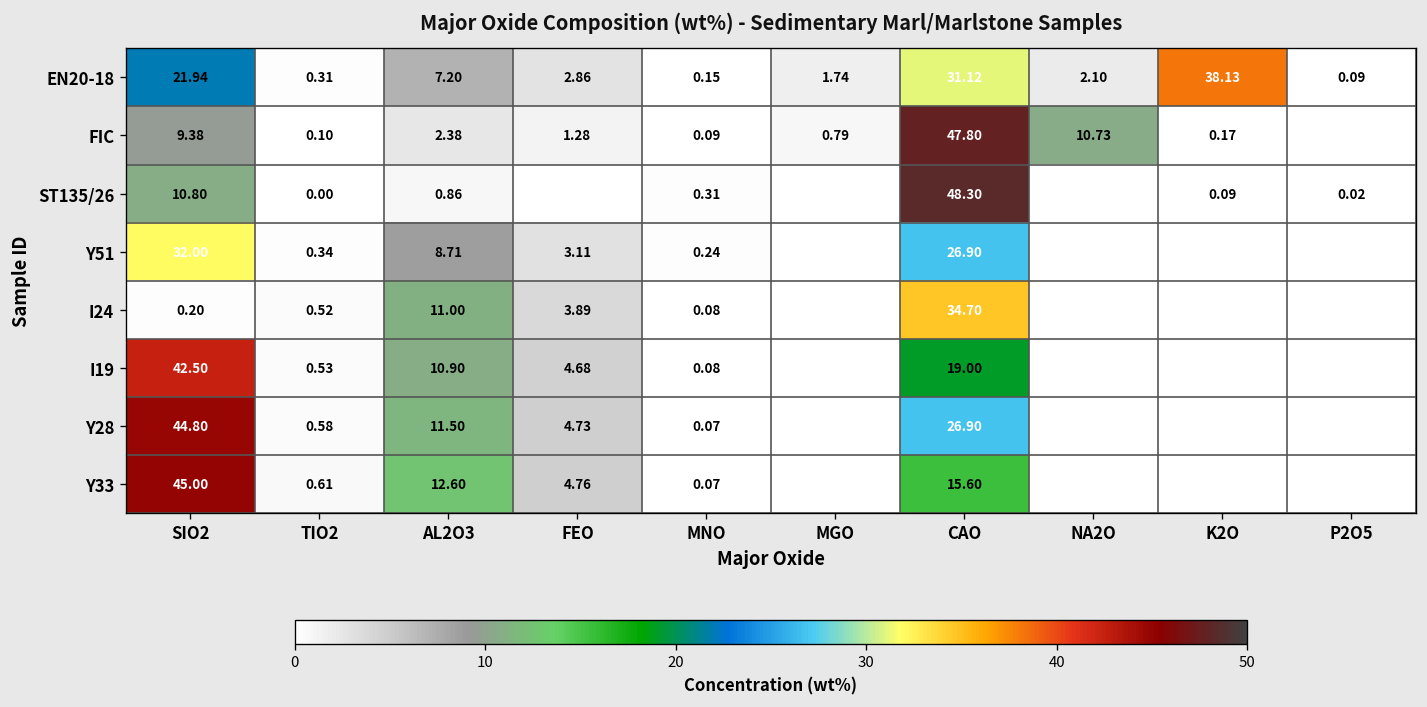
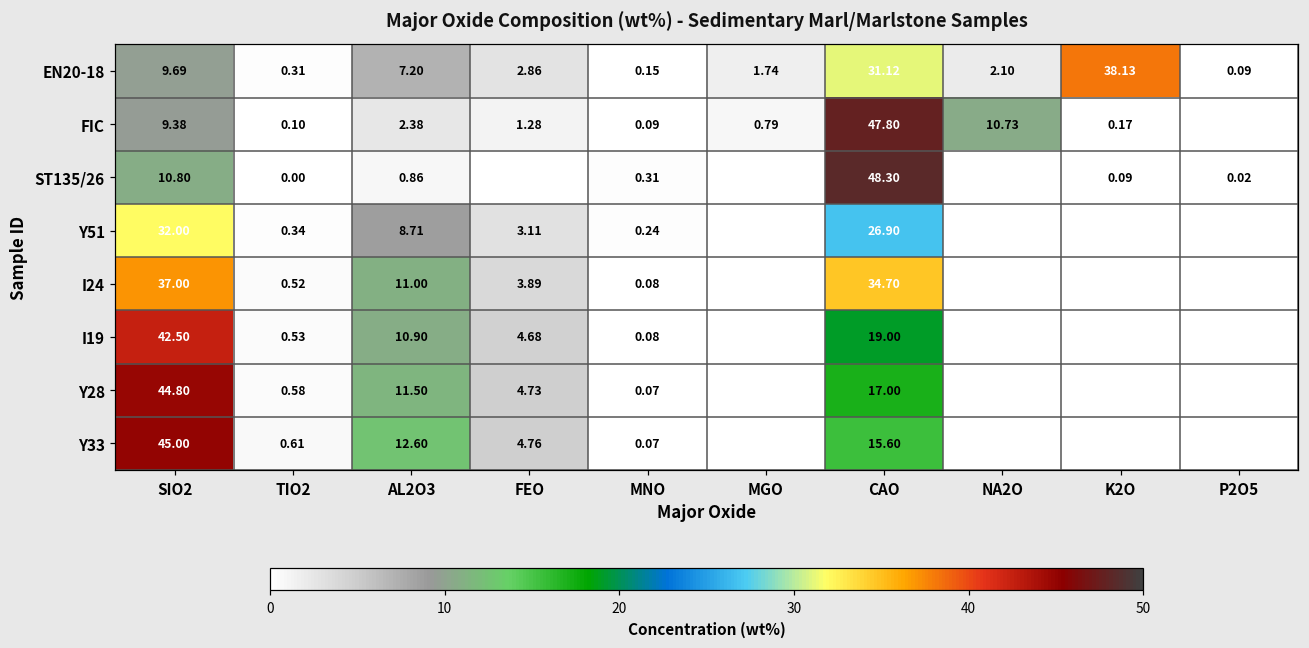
EN20-18, SIO2: 21.94 -> 9.69
I24, SIO2: 0.20 -> 37.00
Y28, CAO: 26.90 -> 17.00
